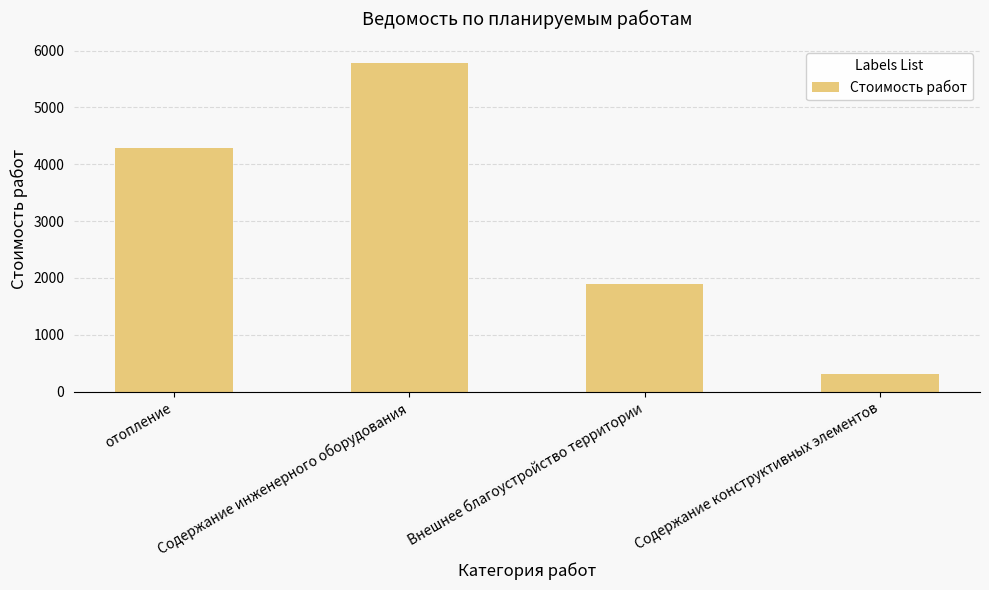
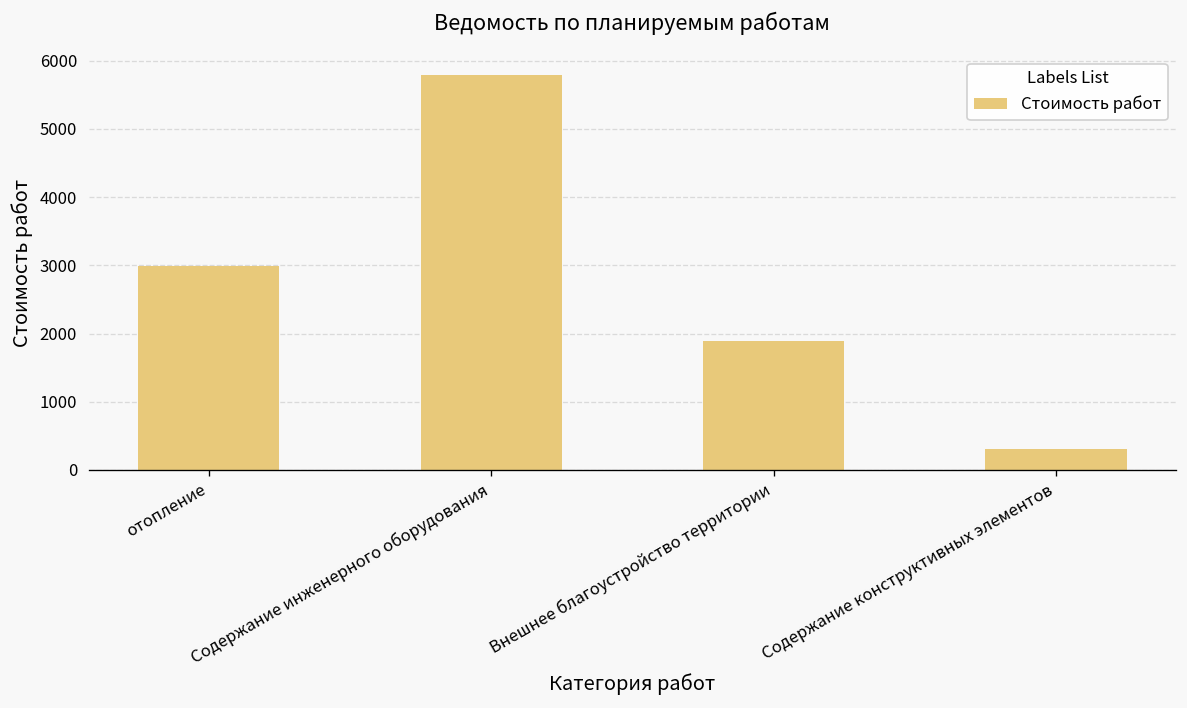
отопление: 4300 -> 3000
